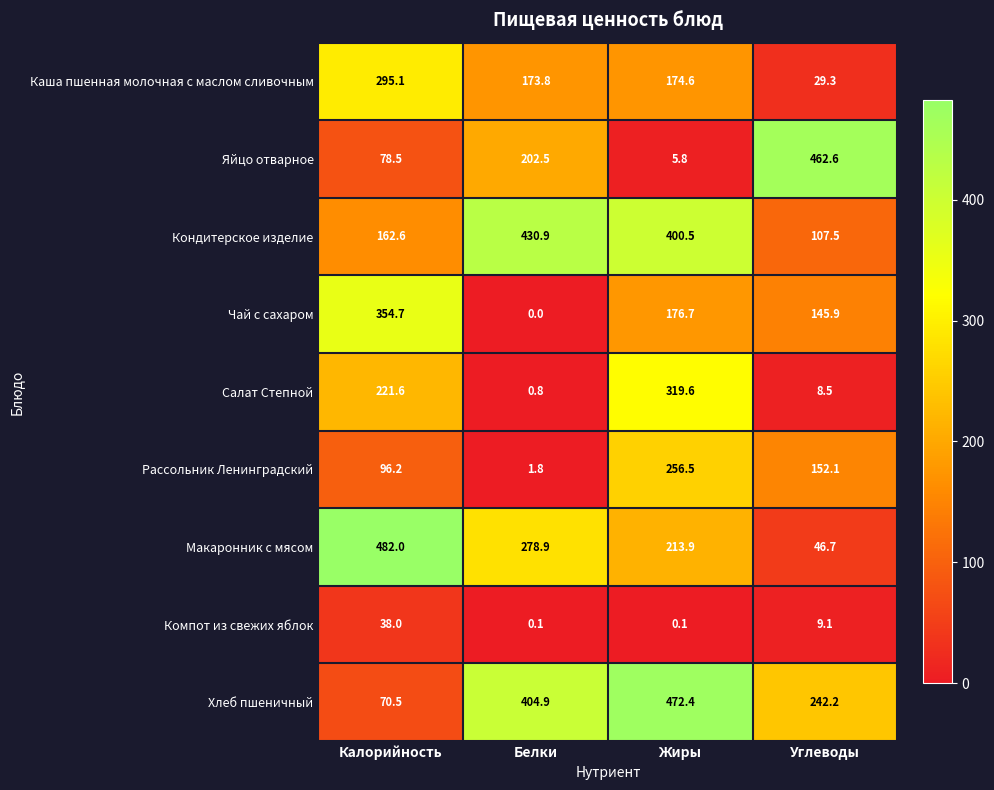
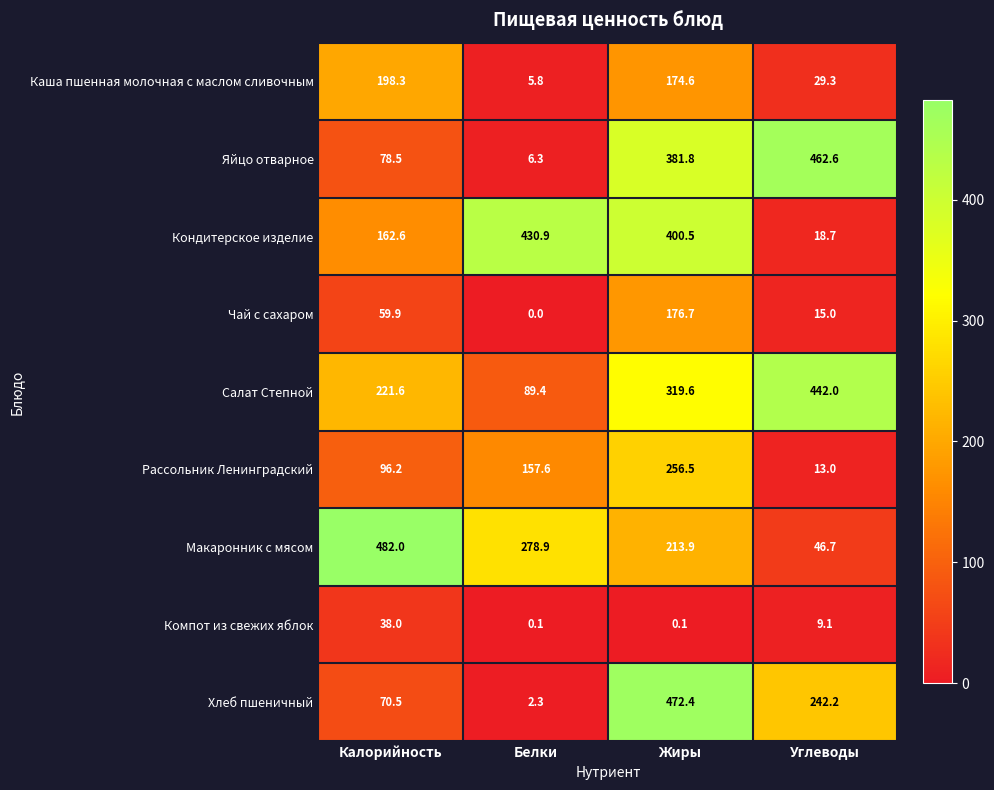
Каша пшенная молочная с маслом сливочным, Калорийность: 295.1 -> 198.3
Каша пшенная молочная с маслом сливочным, Белки: 173.8 -> 5.8
Яйцо отварное, Белки: 202.5 -> 6.3
Яйцо отварное, Жиры: 5.8 -> 381.8
Кондитерское изделие, Углеводы: 107.5 -> 18.7
Чай с сахаром, Калорийность: 354.7 -> 59.9
Чай с сахаром, Углеводы: 145.9 -> 15.0
Салат Степной, Белки: 0.8 -> 89.4
Салат Степной, Углеводы: 8.5 -> 442.0
Рассольник Ленинградский, Белки: 1.8 -> 157.6
Рассольник Ленинградский, Углеводы: 152.1 -> 13.0
Хлеб пшеничный, Белки: 404.9 -> 2.3
